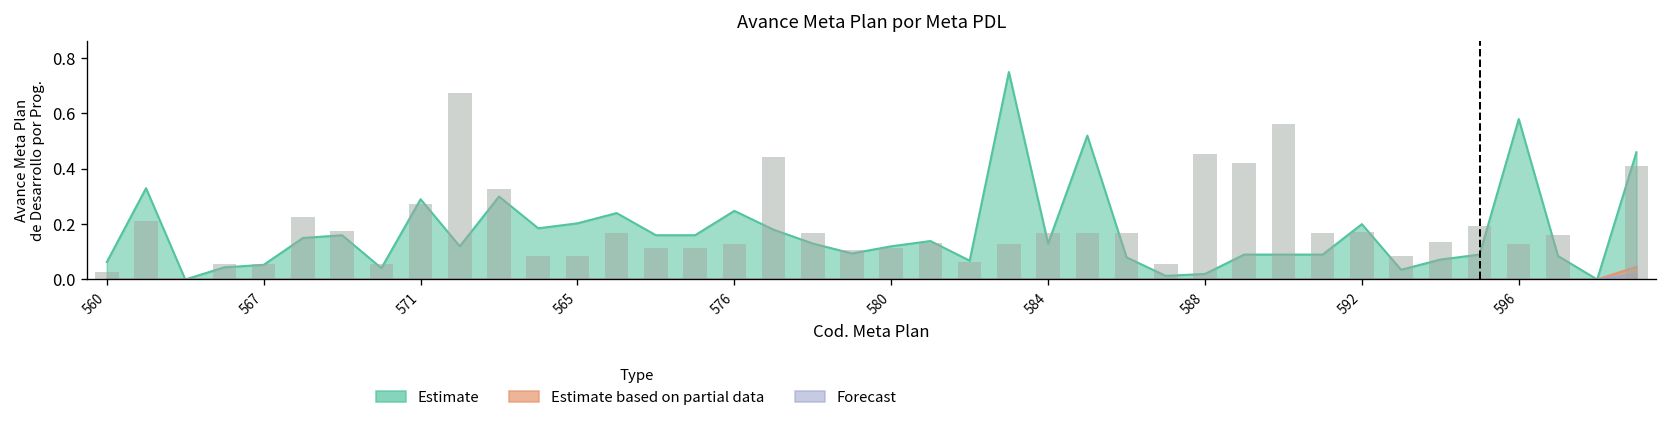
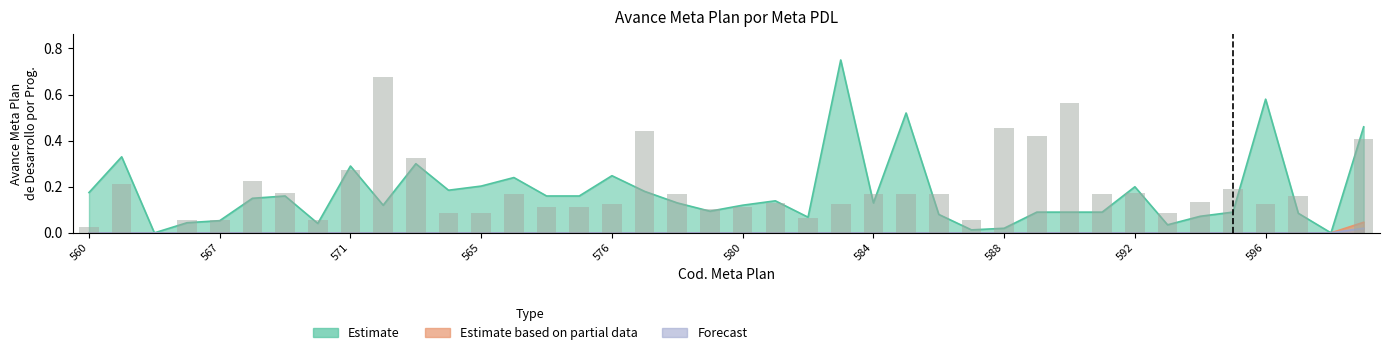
Estimate, 560: 0.06 -> 0.18
